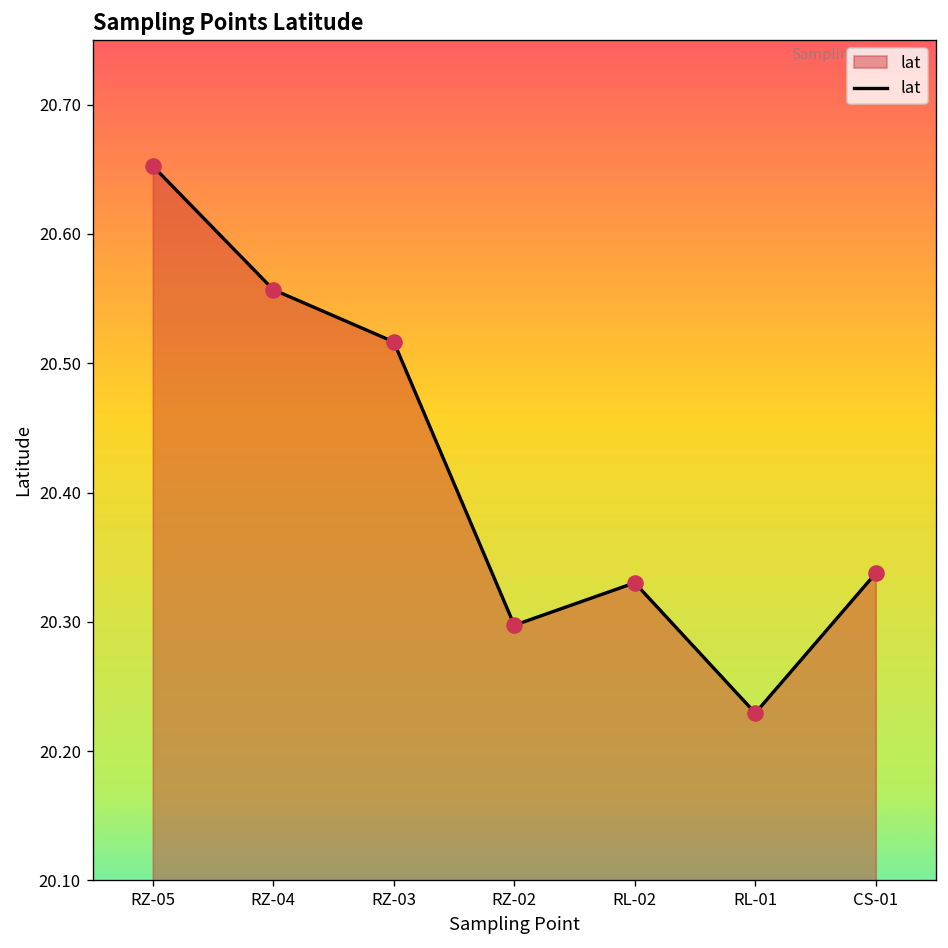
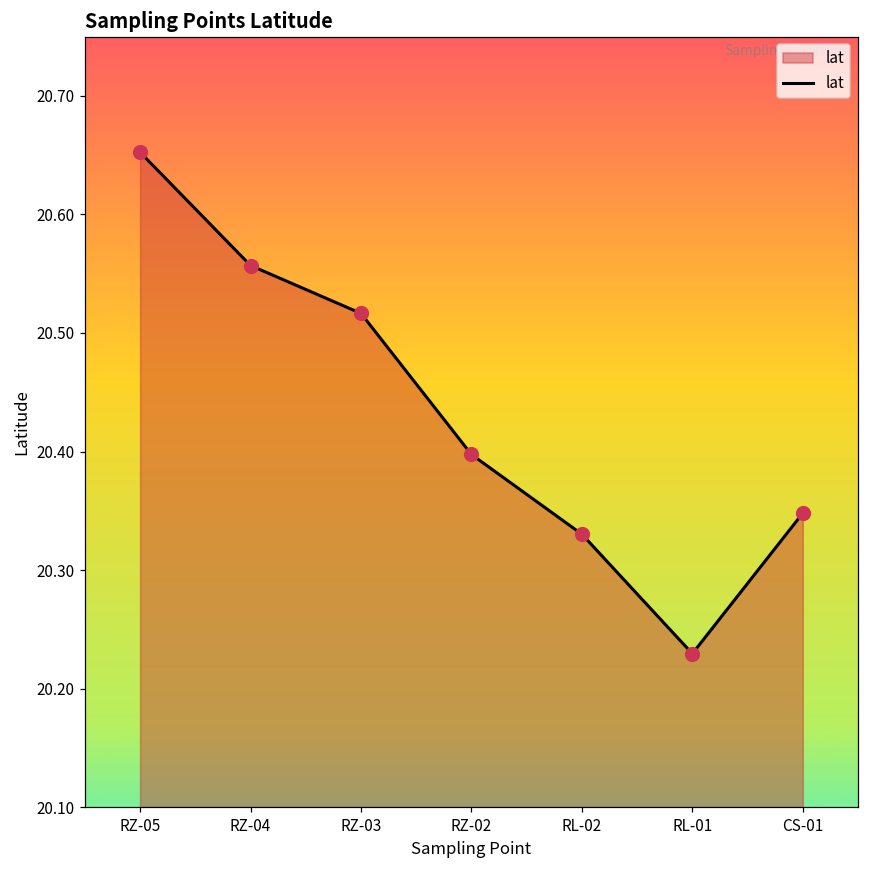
RZ-02: 20.297 -> 20.398
CS-01: 20.338 -> 20.348
